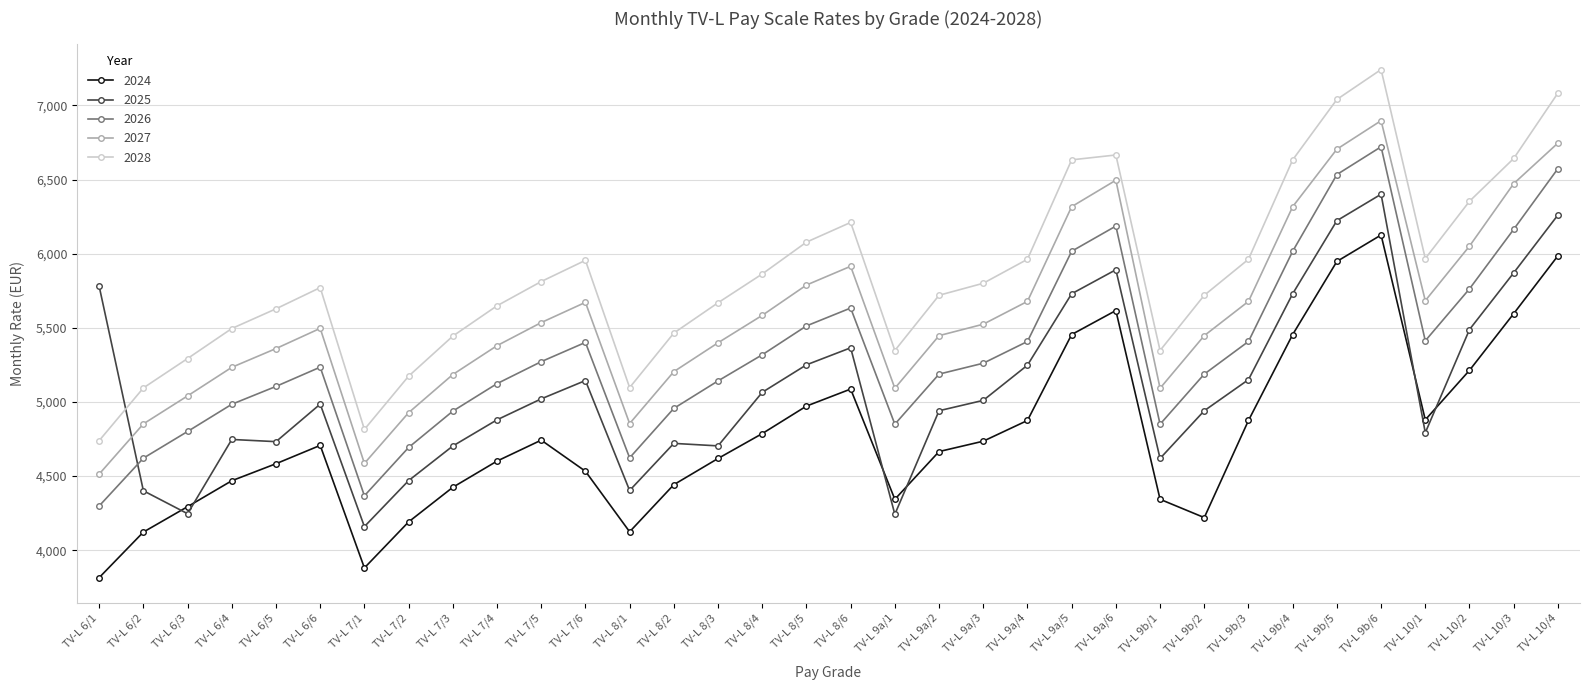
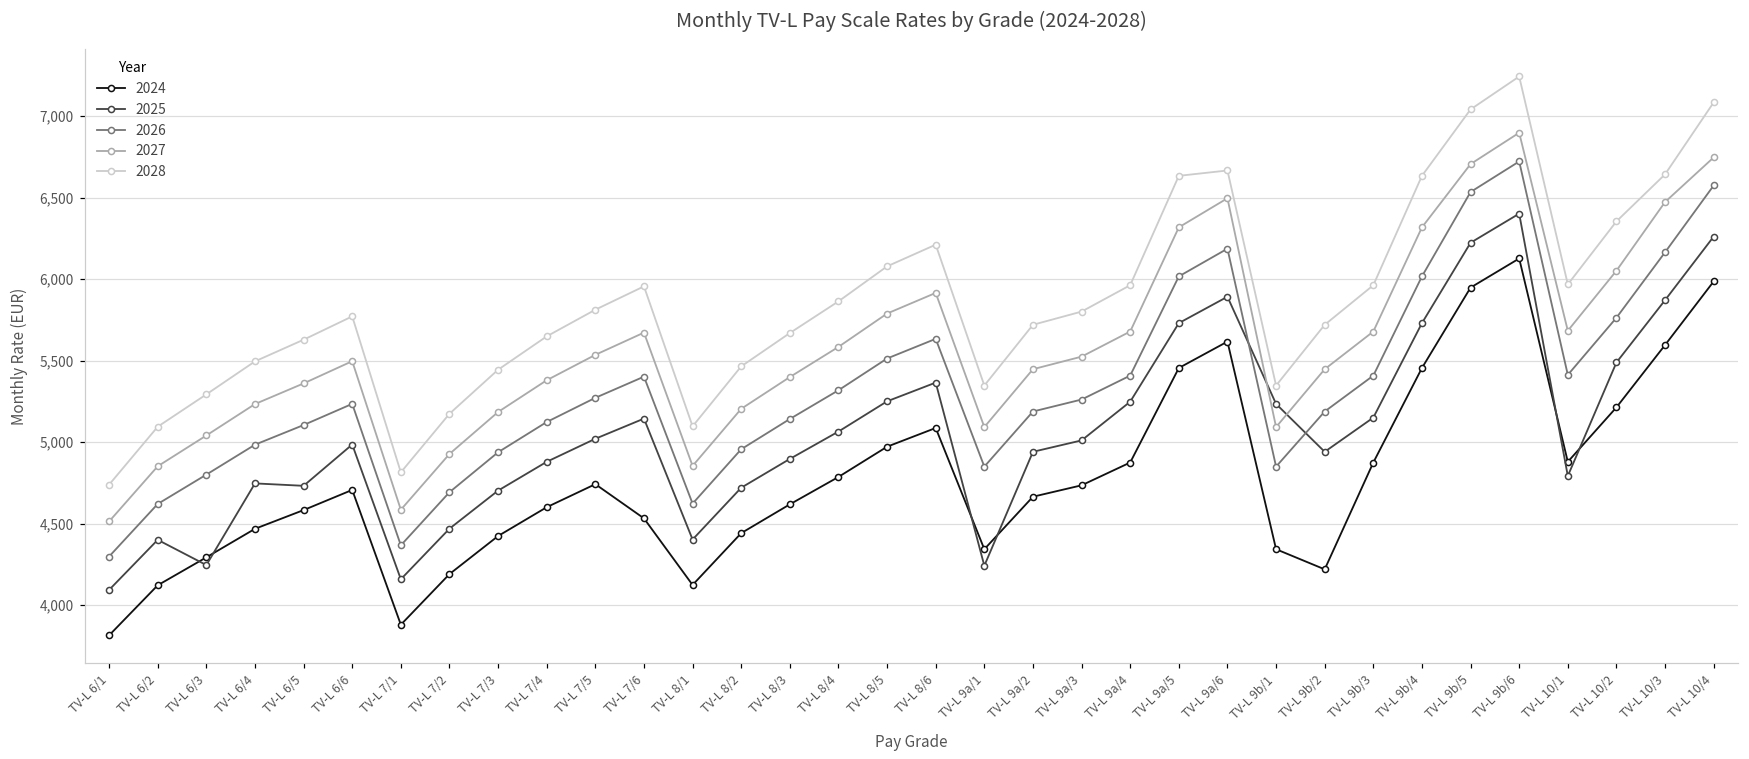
2025, TV-L 6/1: 5,780 -> 4,090
2025, TV-L 8/3: 4,700 -> 4,900
2025, TV-L 9b/1: 4,620 -> 5,230
